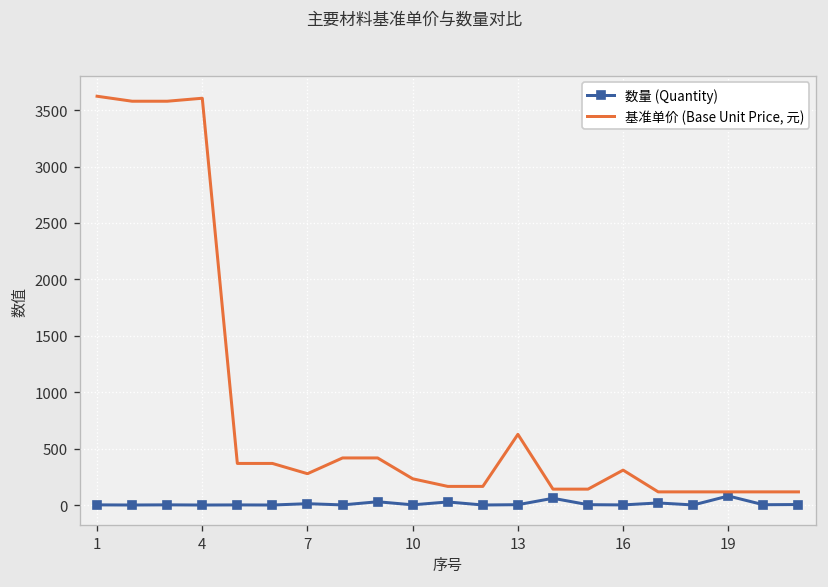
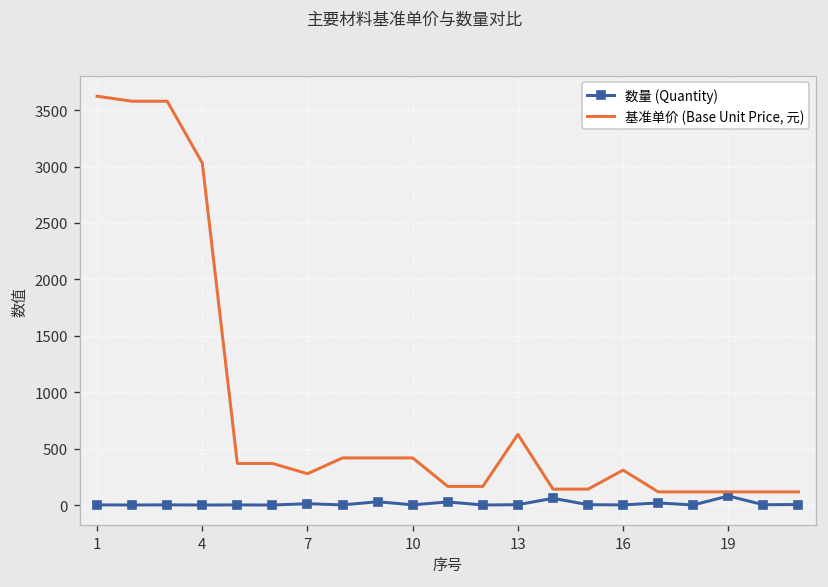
基准单价 (Base Unit Price, 元), 4: 3600 -> 3000
基准单价 (Base Unit Price, 元), 10: 200 -> 400
